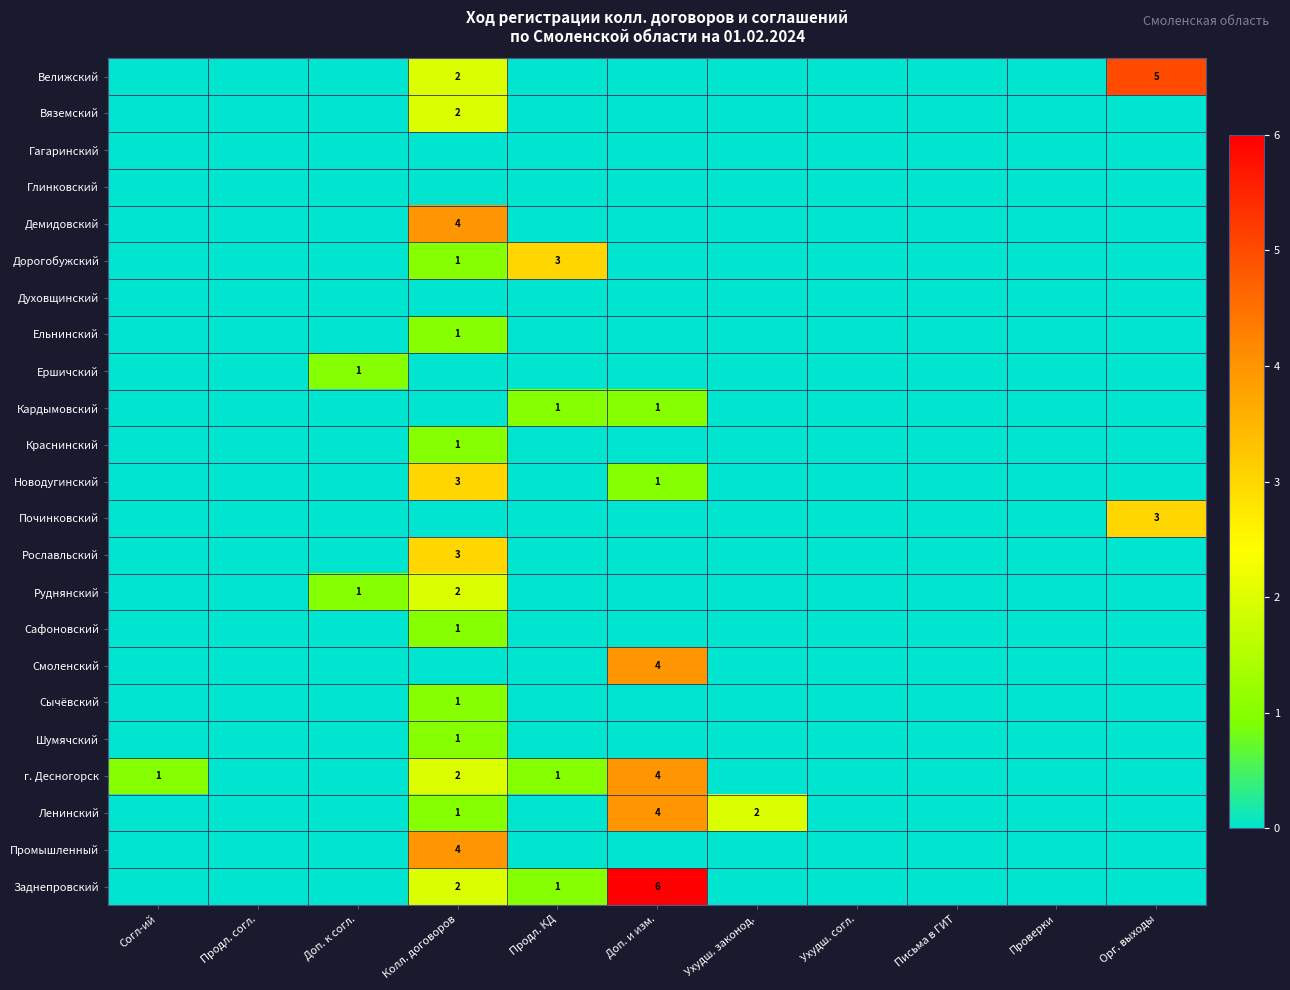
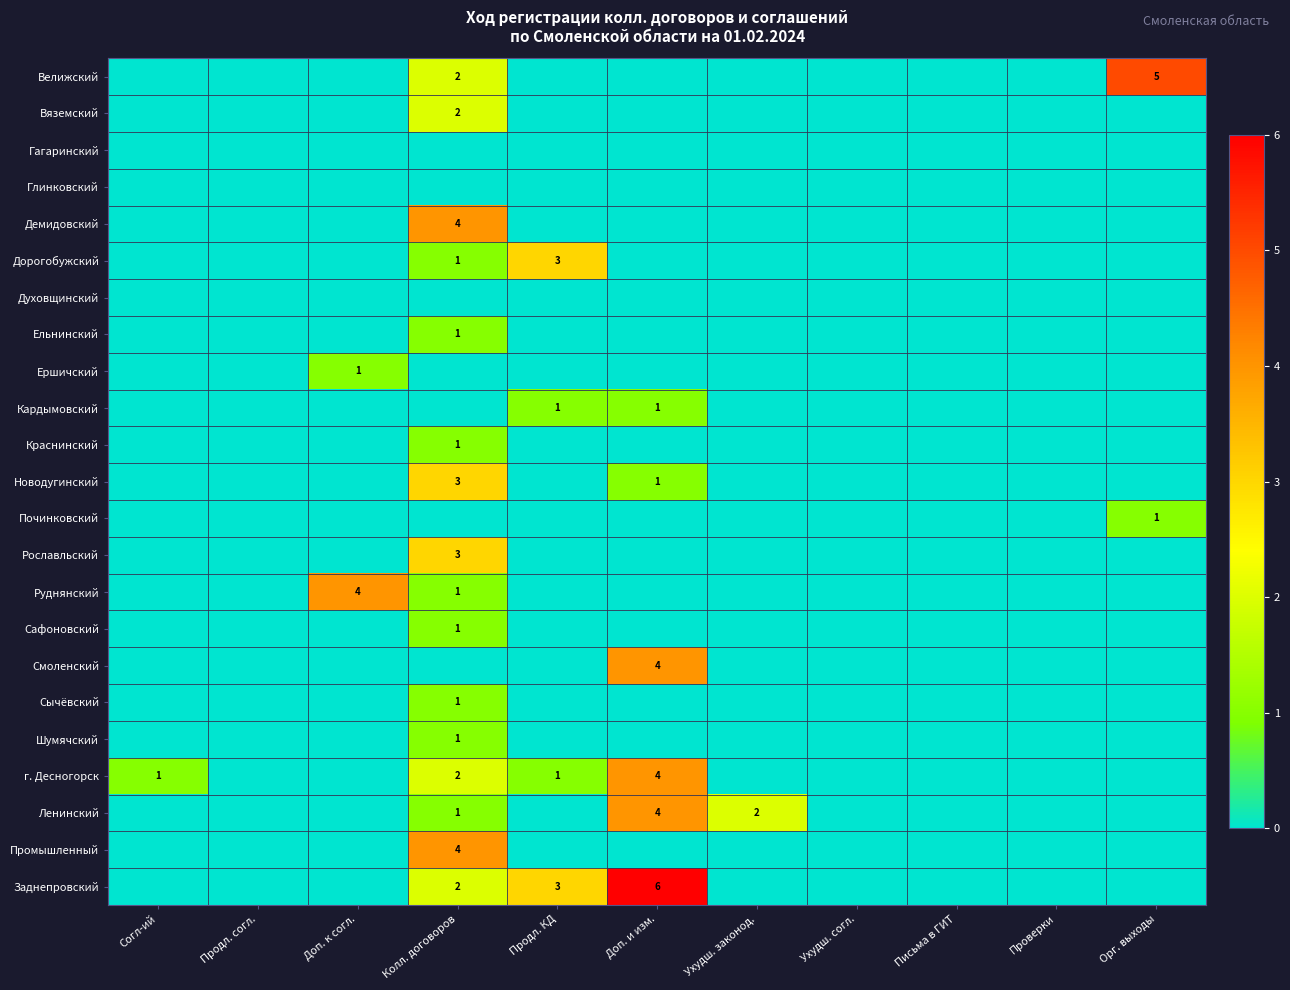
Починковский, Орг. выходы: 3 -> 1
Руднянский, Доп. к согл.: 1 -> 4
Руднянский, Колл. договоров: 2 -> 1
Заднепровский, Продл. КД: 1 -> 3
